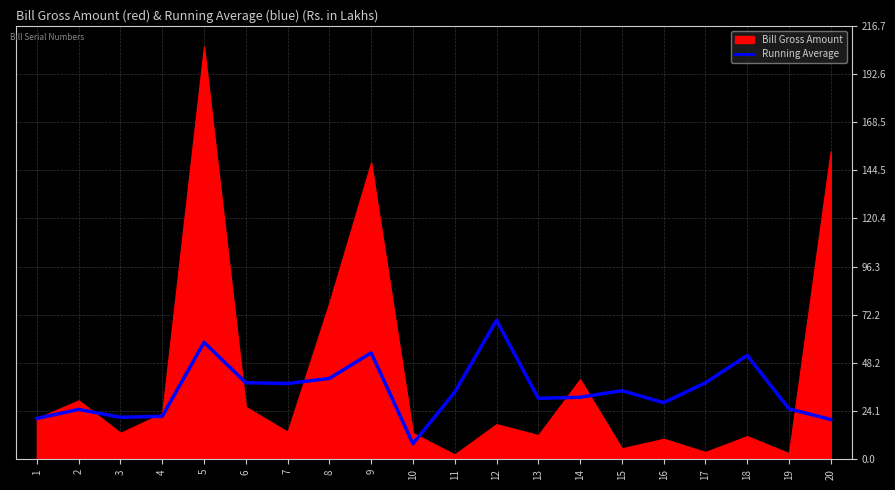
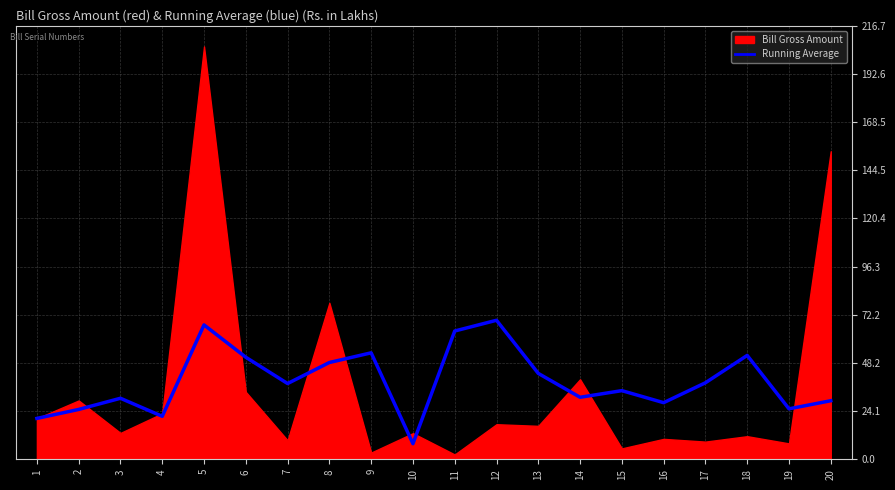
Running Average, 3: 21 -> 31
Running Average, 5: 58 -> 67
Running Average, 6: 38 -> 51
Bill Gross Amount, 6: 26 -> 34
Bill Gross Amount, 7: 14 -> 10
Running Average, 8: 40 -> 48
Bill Gross Amount, 9: 148 -> 3
Running Average, 11: 34 -> 64
Running Average, 13: 30 -> 43
Bill Gross Amount, 13: 12 -> 17
Bill Gross Amount, 17: 4 -> 9
Bill Gross Amount, 19: 3 -> 8
Running Average, 20: 20 -> 29
